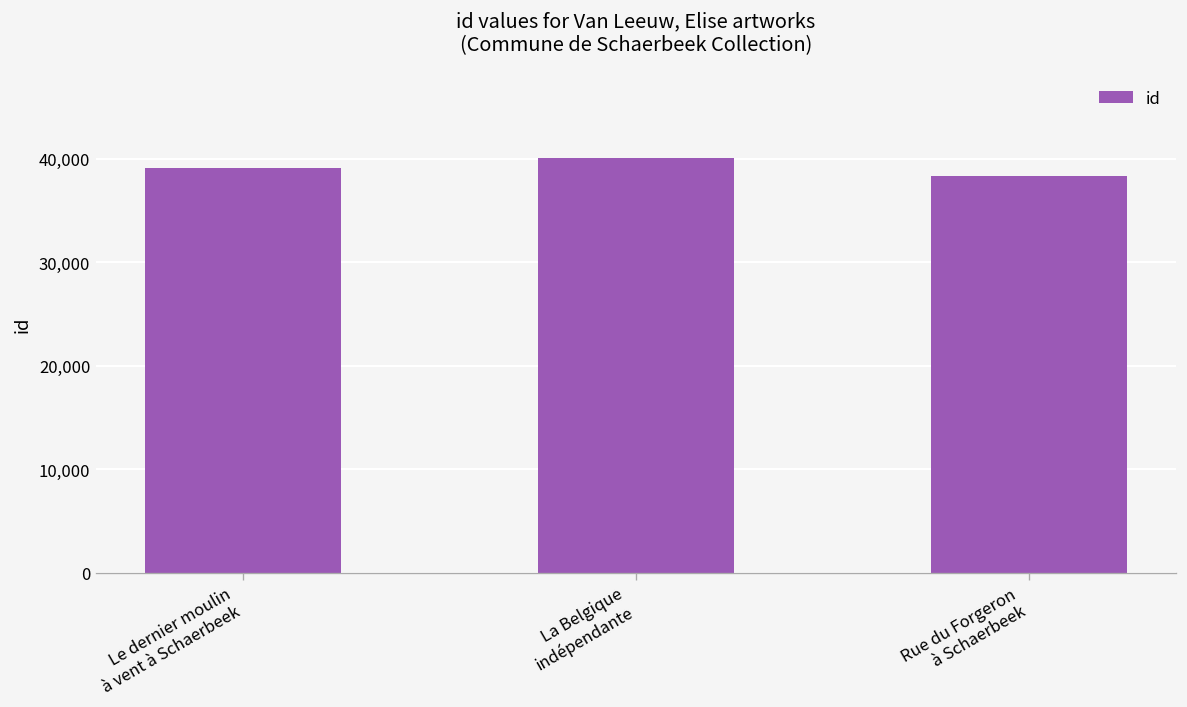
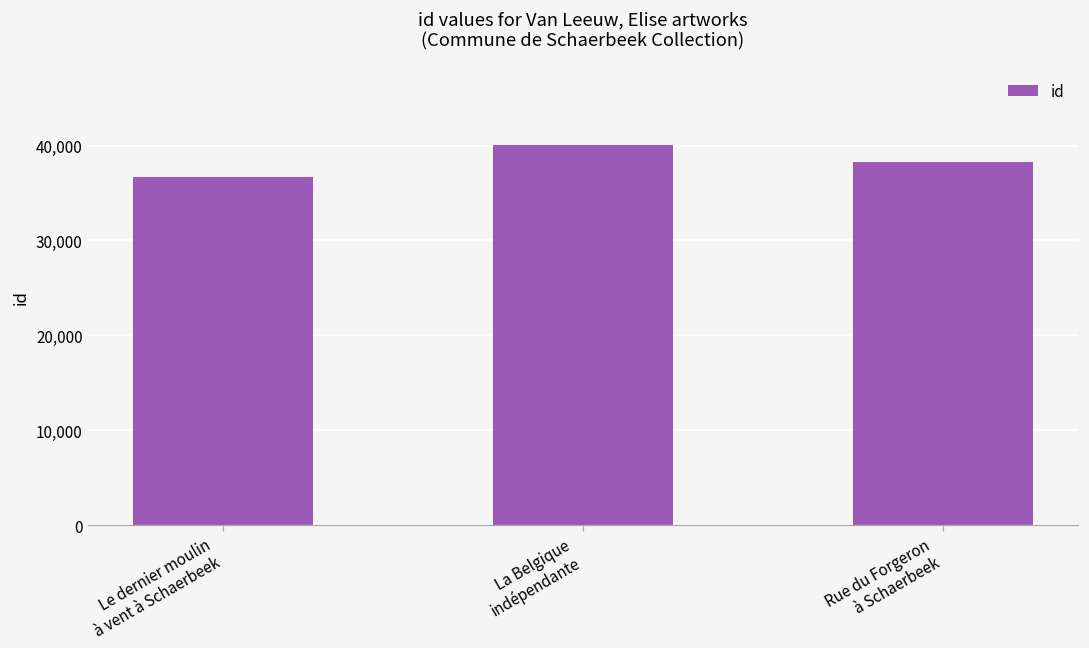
Le dernier moulin à vent à Schaerbeek: 39,000 -> 37,000
